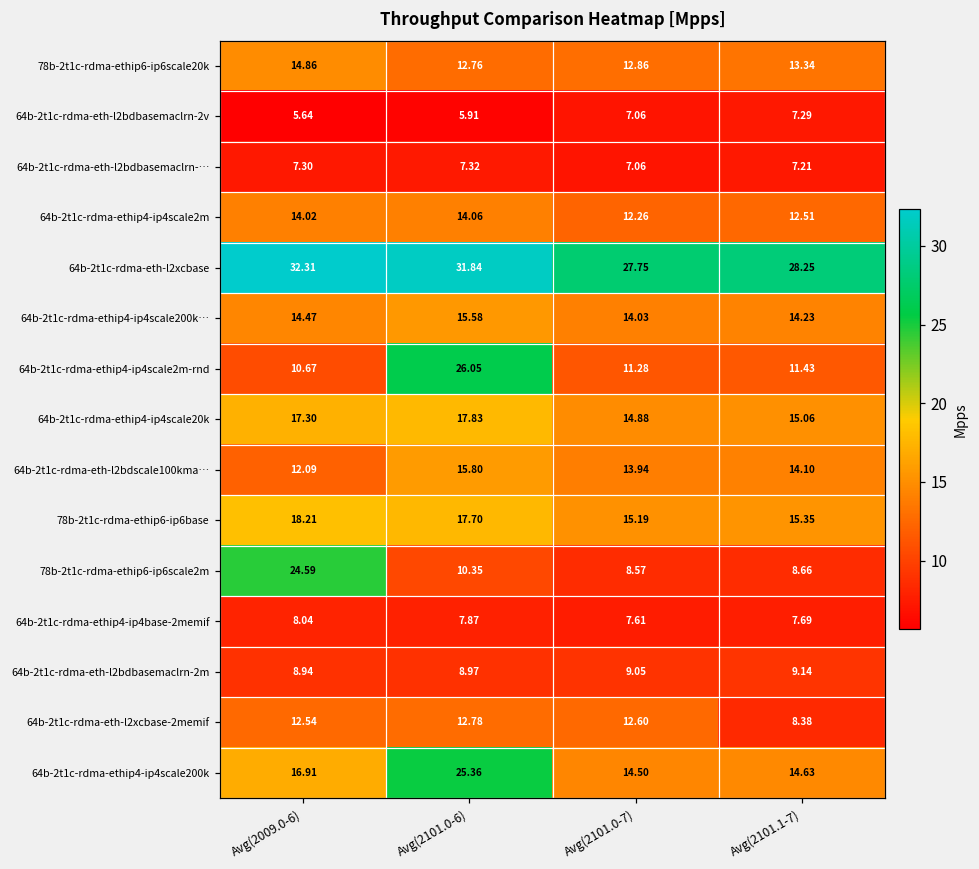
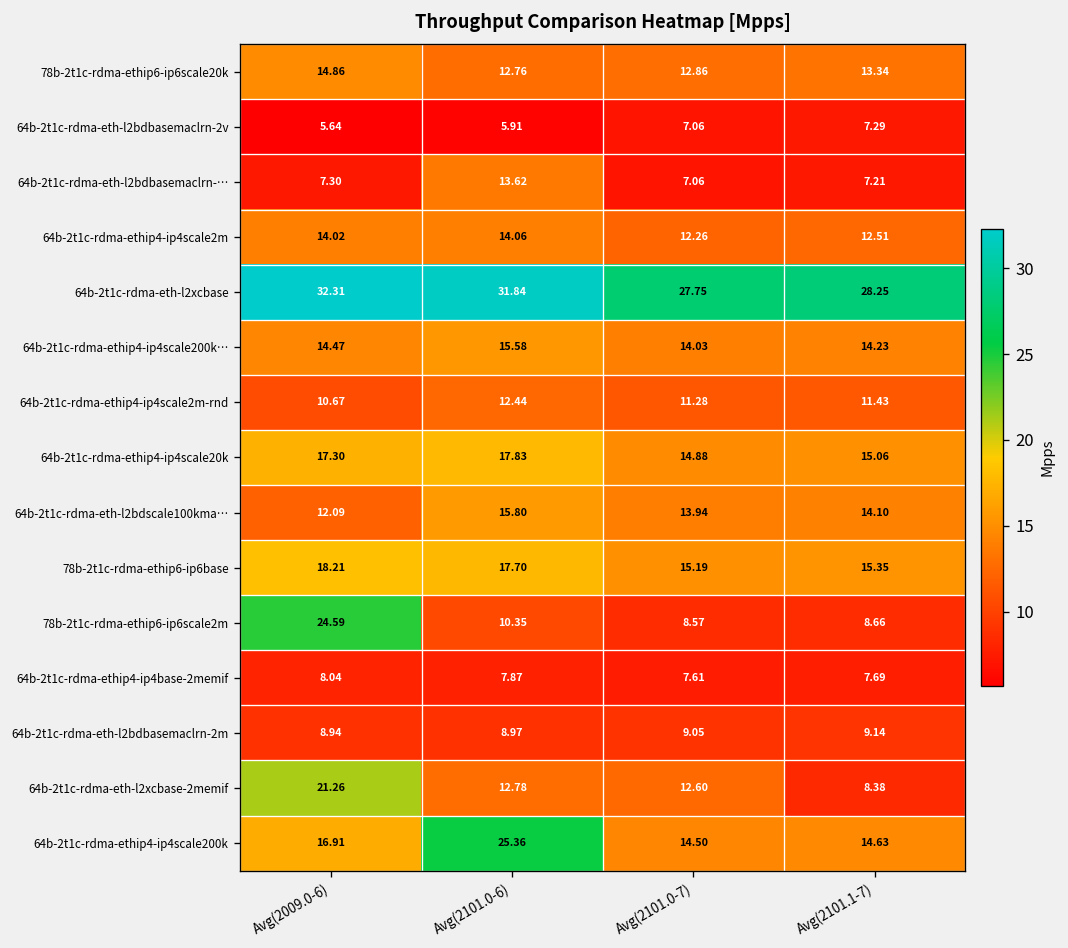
64b-2t1c-rdma-eth-l2bdbasemaclrn-…, Avg(2101.0-6): 7.32 -> 13.62
64b-2t1c-rdma-ethip4-ip4scale2m-rnd, Avg(2101.0-6): 26.05 -> 12.44
64b-2t1c-rdma-eth-l2xcbase-2memif, Avg(2009.0-6): 12.54 -> 21.26
